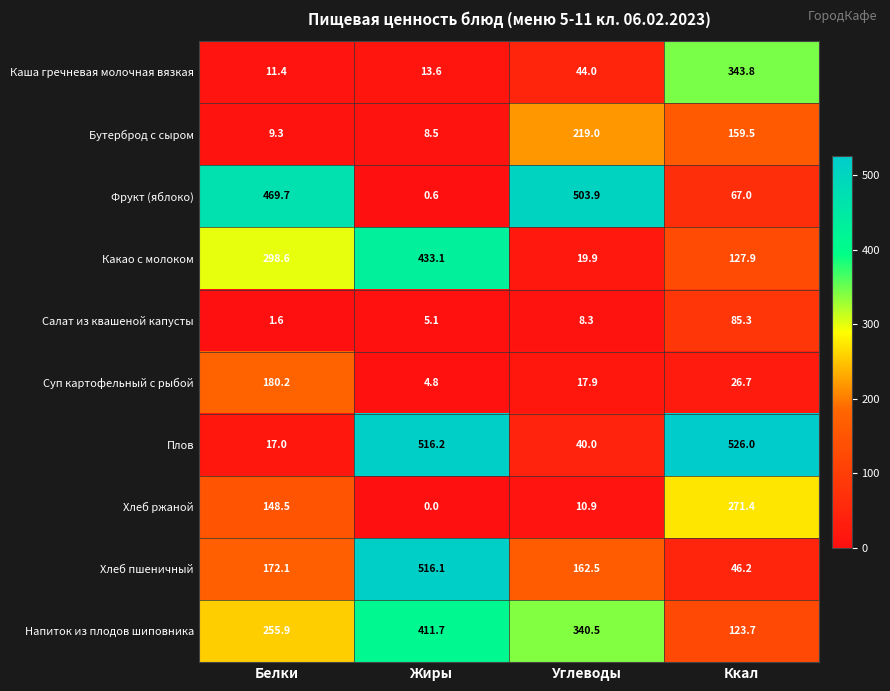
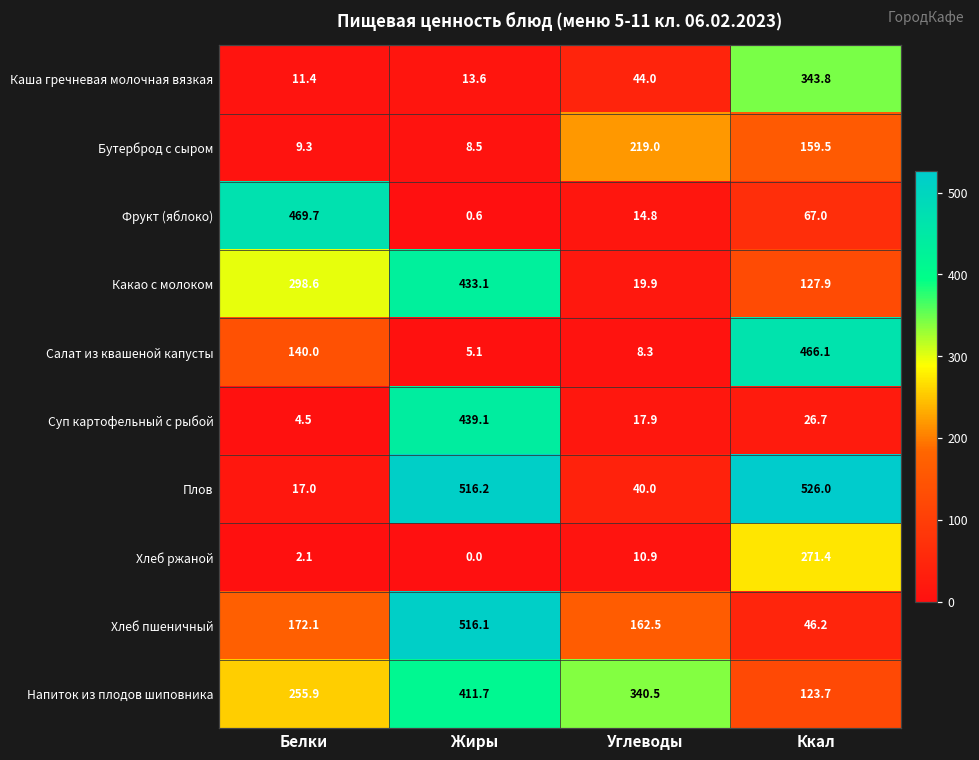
Фрукт (яблоко), Углеводы: 503.9 -> 14.8
Салат из квашеной капусты, Белки: 1.6 -> 140.0
Салат из квашеной капусты, Ккал: 85.3 -> 466.1
Суп картофельный с рыбой, Белки: 180.2 -> 4.5
Суп картофельный с рыбой, Жиры: 4.8 -> 439.1
Хлеб ржаной, Белки: 148.5 -> 2.1
